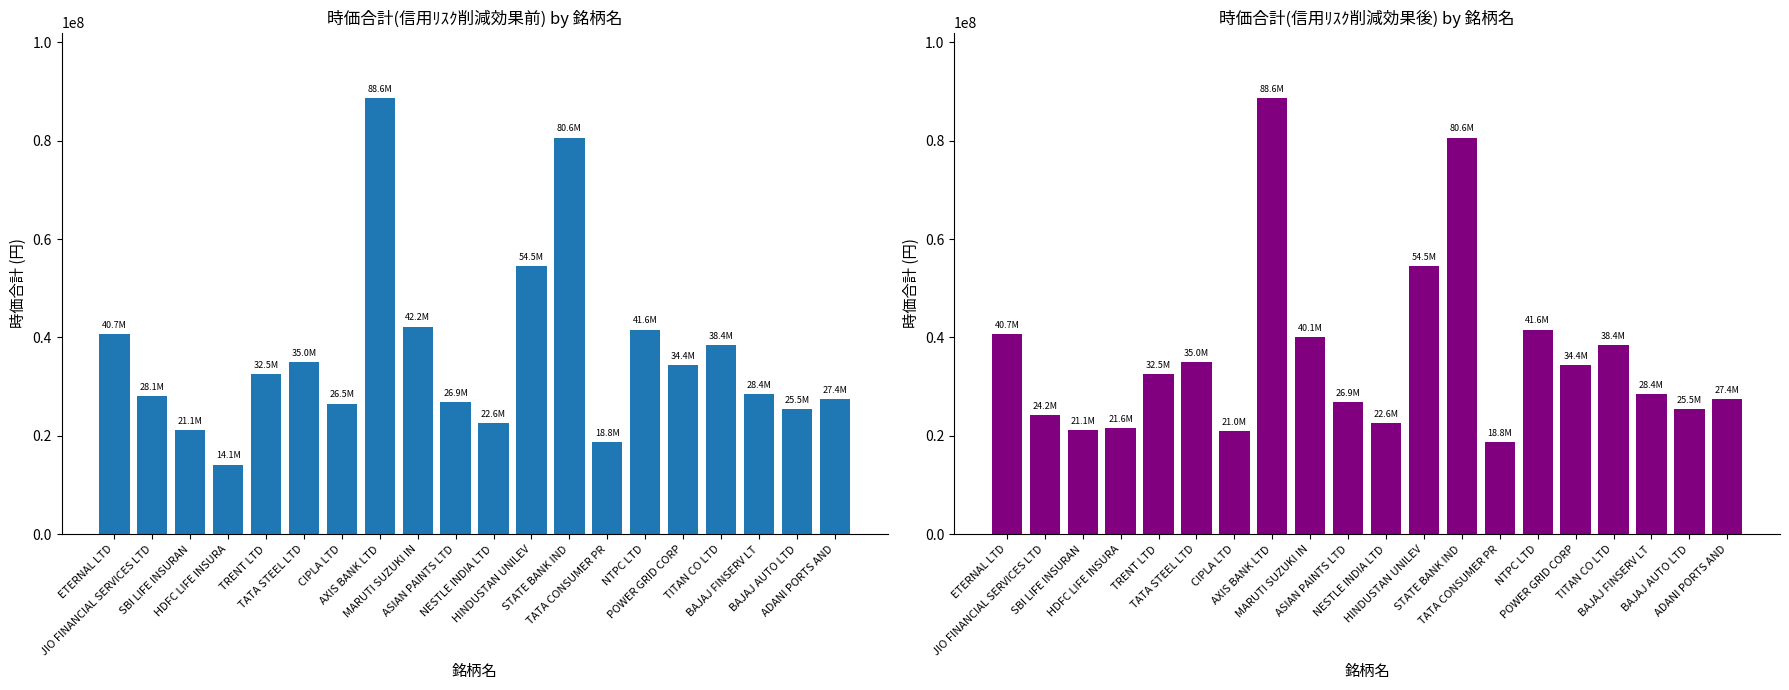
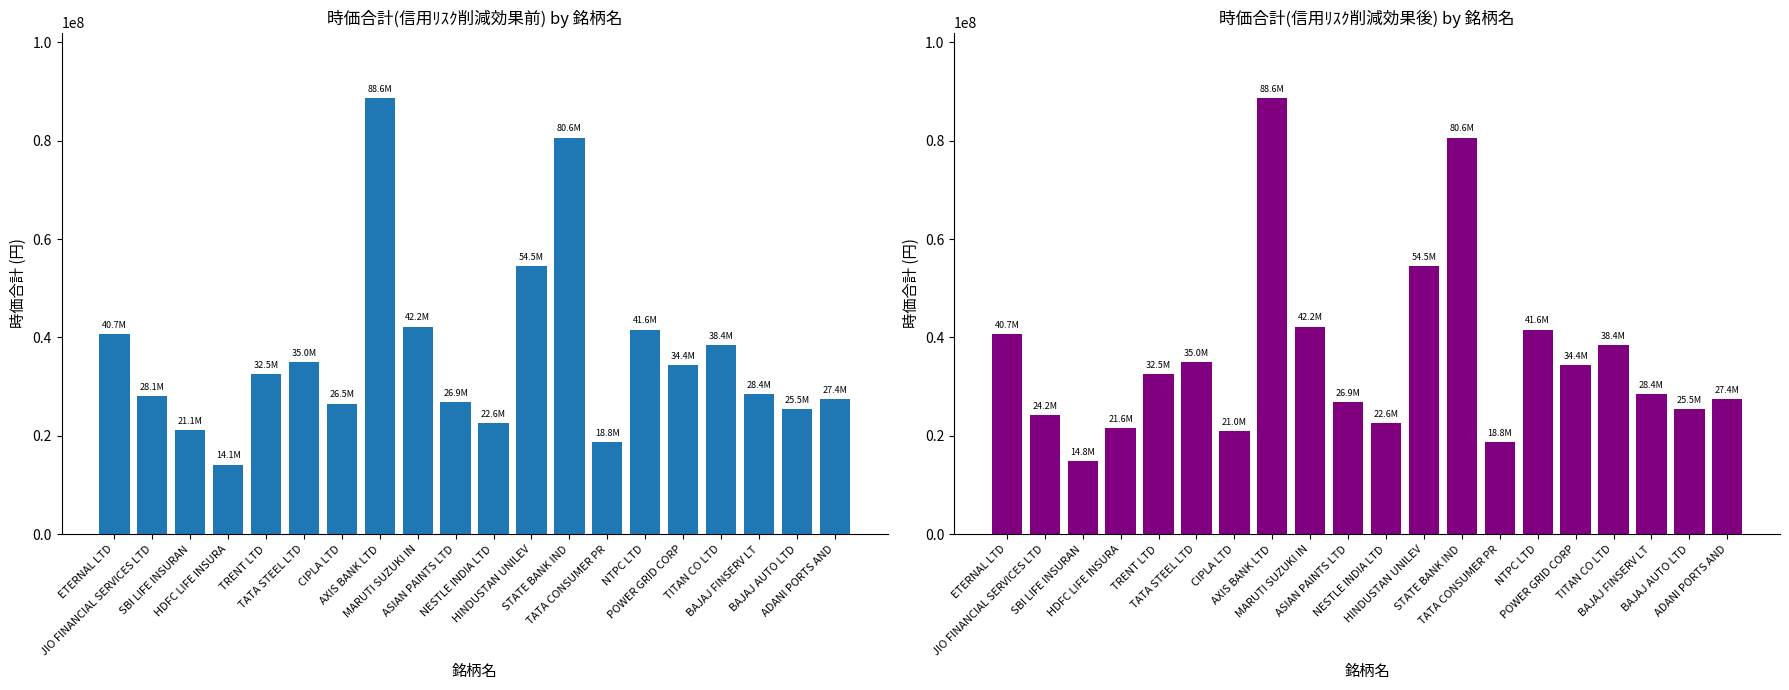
時価合計(信用ﾘｽｸ削減効果後) by 銘柄名, SBI LIFE INSURAN: 21.1M -> 14.8M
時価合計(信用ﾘｽｸ削減効果後) by 銘柄名, MARUTI SUZUKI IN: 40.1M -> 42.2M
